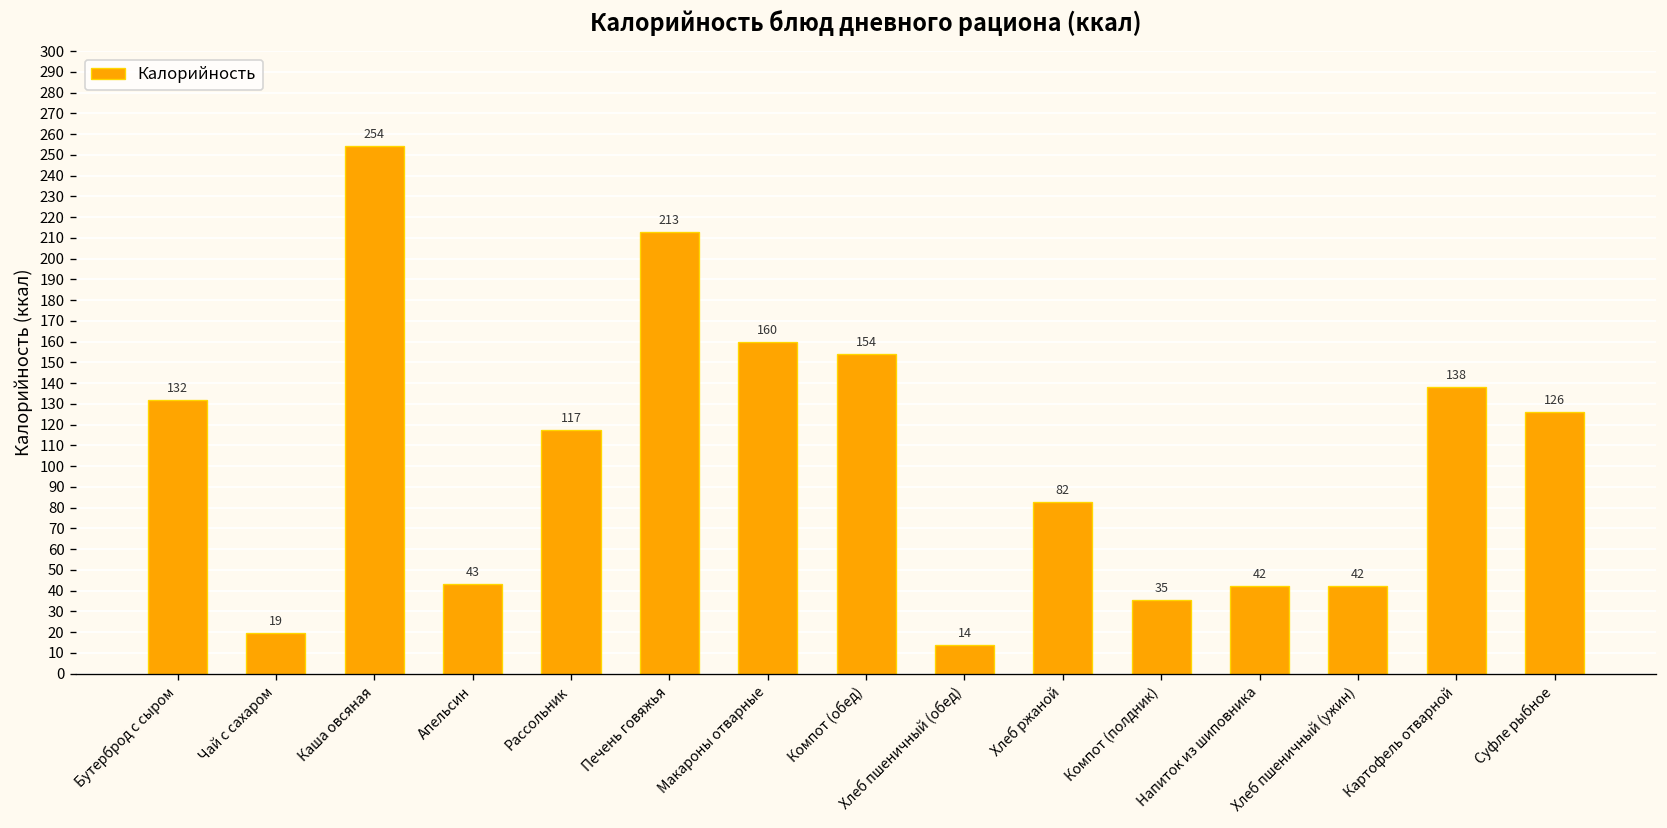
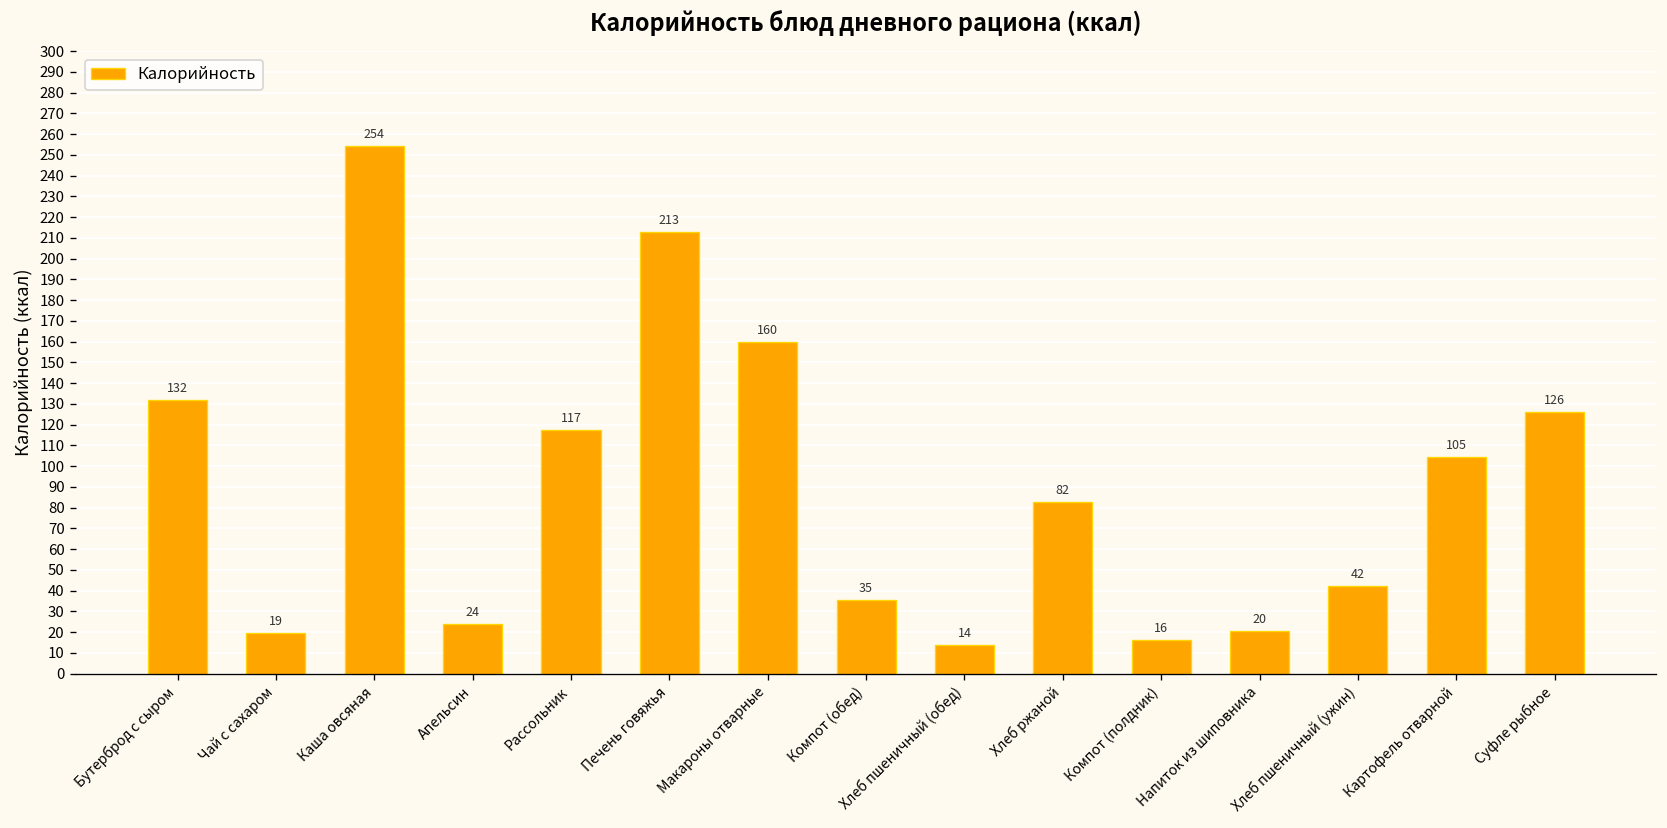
Апельсин: 43 -> 24
Компот (обед): 154 -> 35
Компот (полдник): 35 -> 16
Напиток из шиповника: 42 -> 20
Картофель отварной: 138 -> 105
